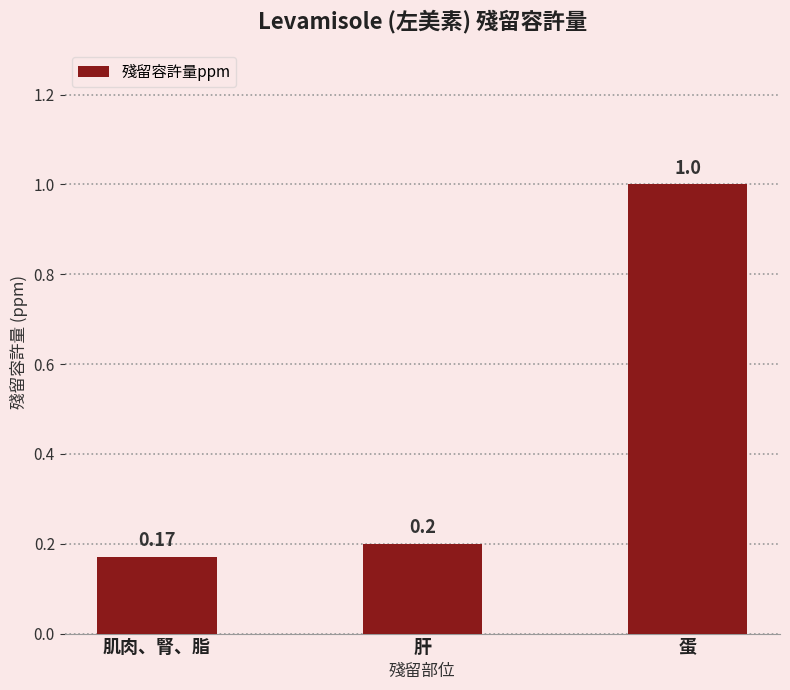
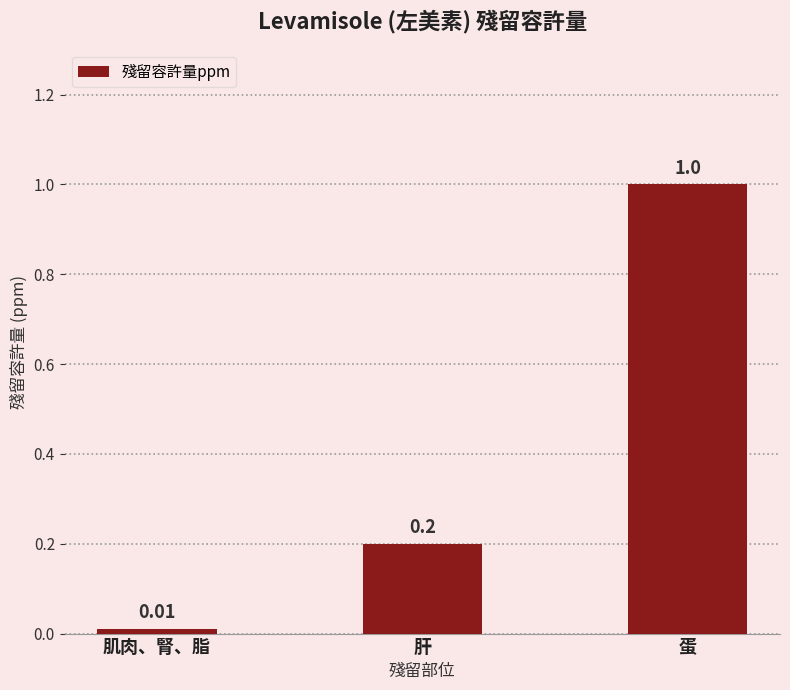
肌肉、腎、脂: 0.17 -> 0.01
